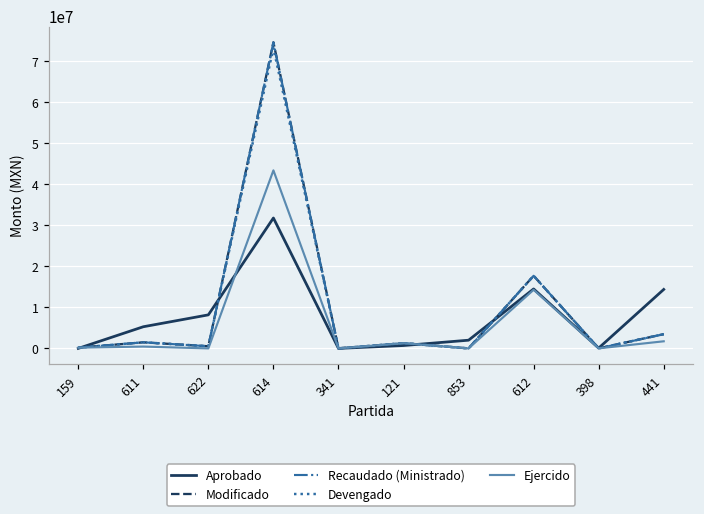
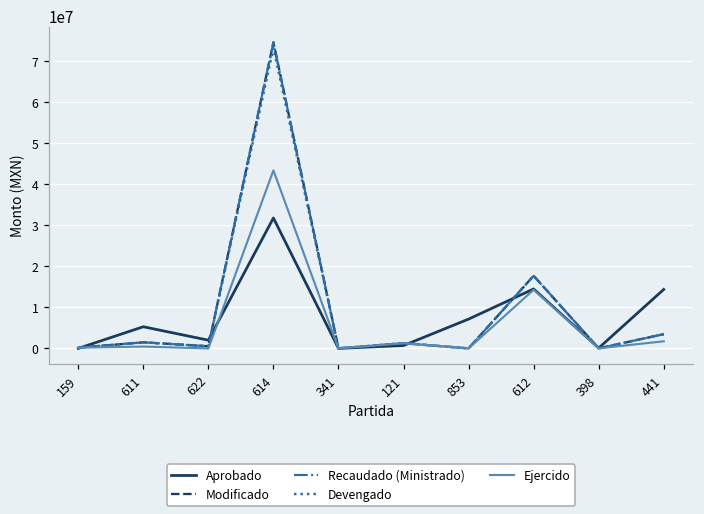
Aprobado, 622: 8000000 -> 2000000
Aprobado, 853: 2000000 -> 7000000
